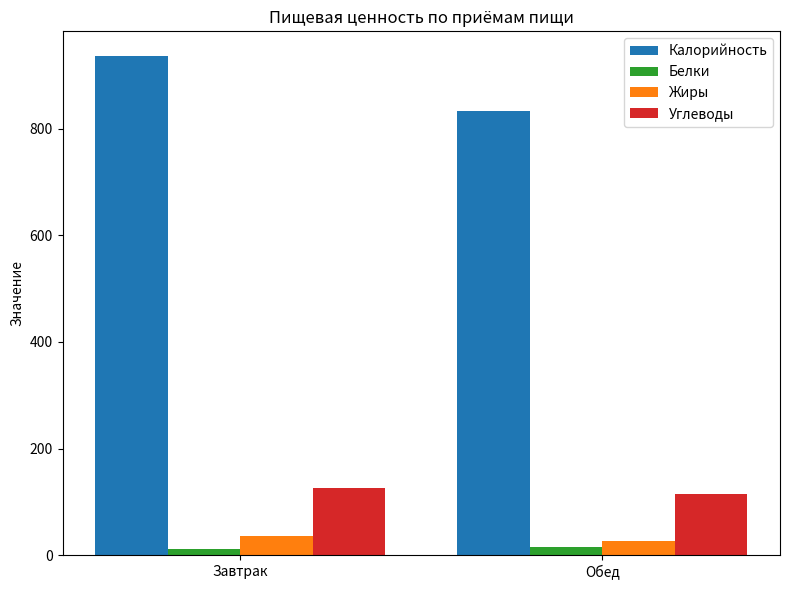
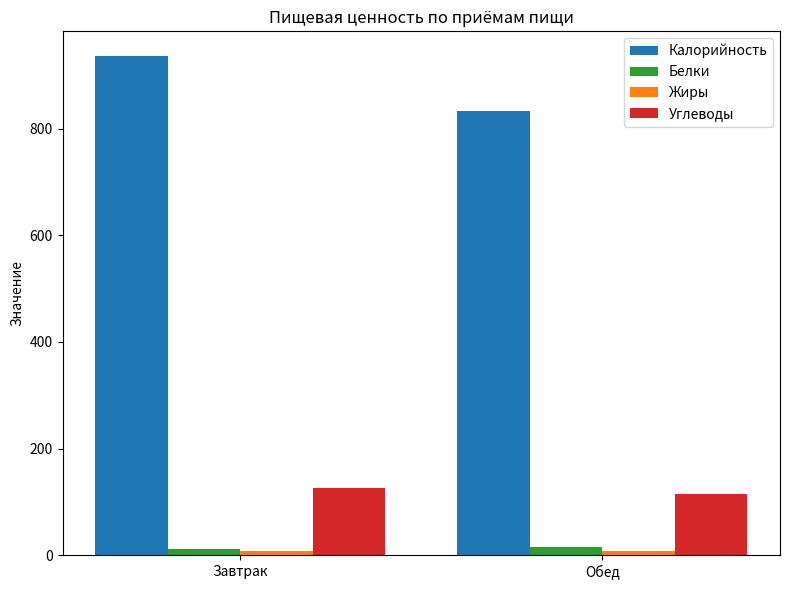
Жиры, Завтрак: 40 -> 10
Жиры, Обед: 30 -> 10
